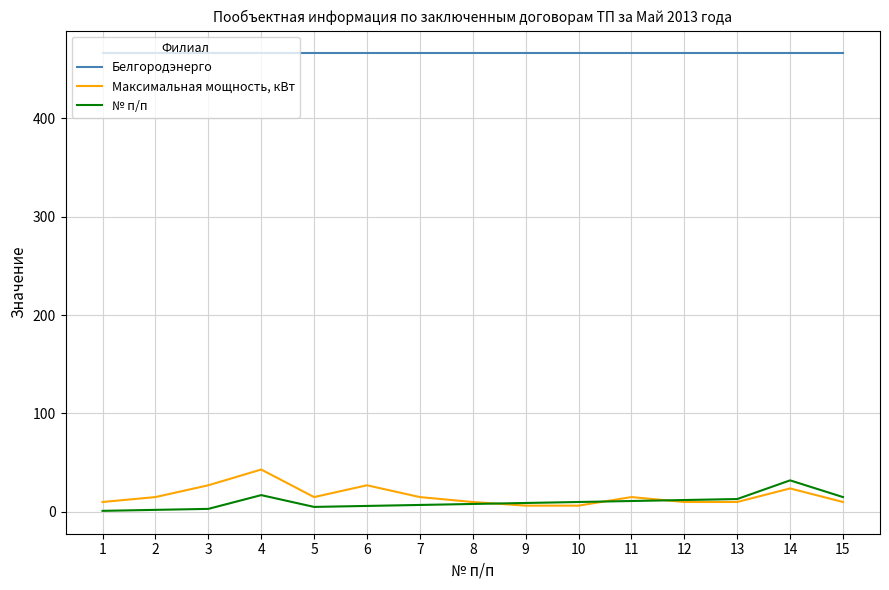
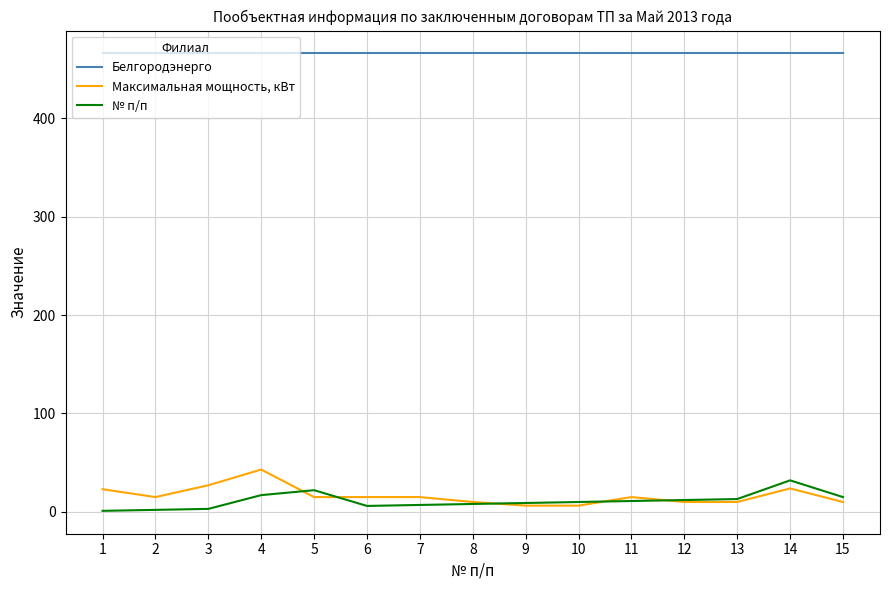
Максимальная мощность, кВт, 1: 10 -> 20
№ п/п, 5: 10 -> 20
Максимальная мощность, кВт, 6: 30 -> 20
